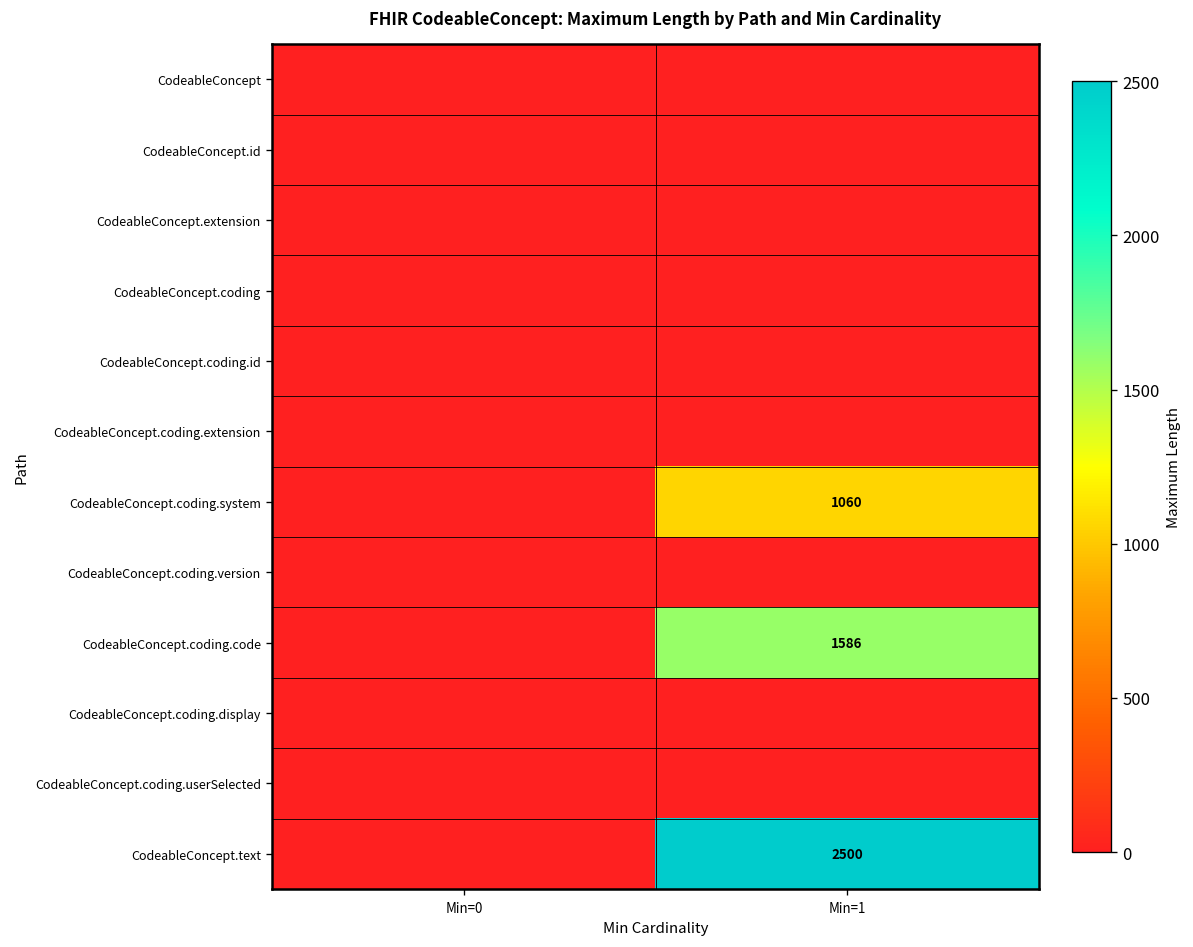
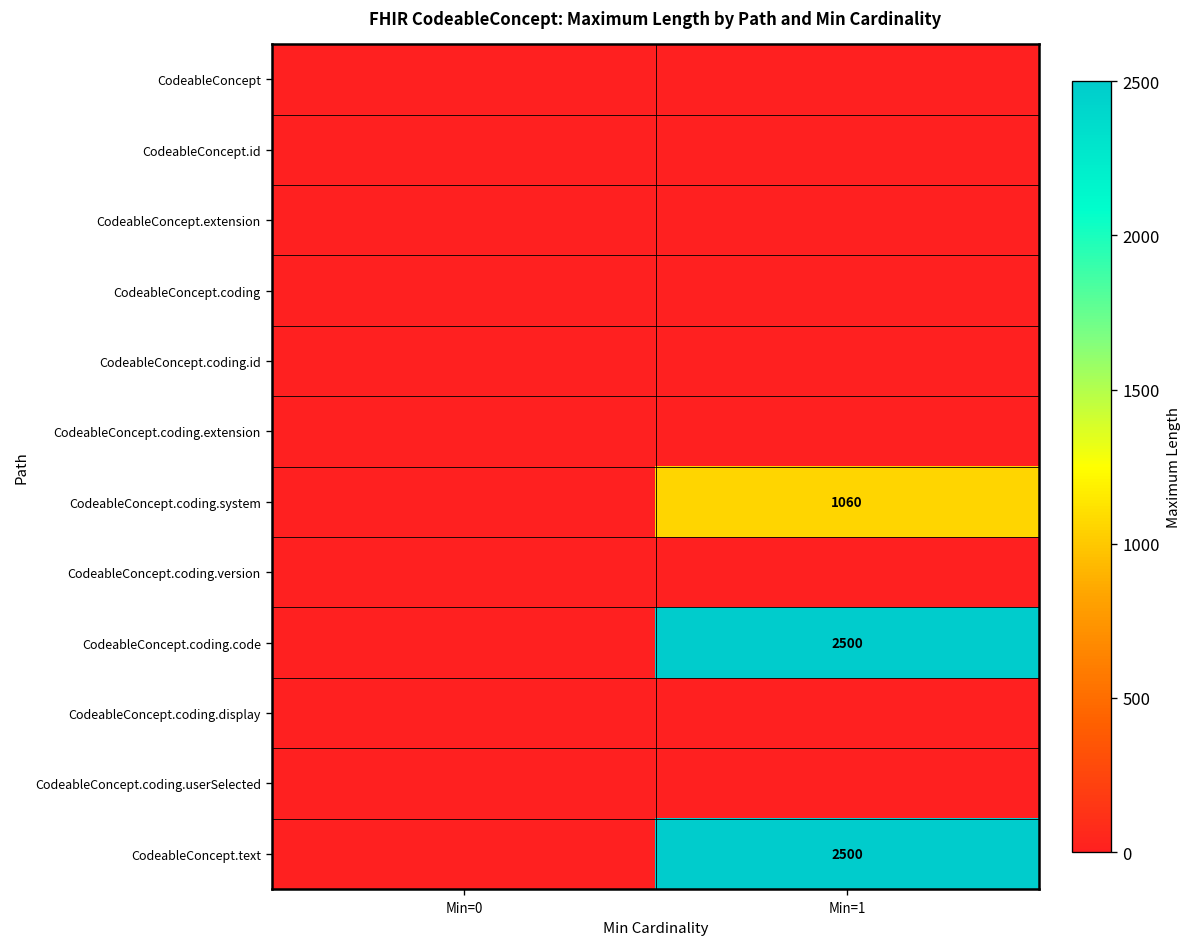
CodeableConcept.coding.code, Min=1: 1586 -> 2500
